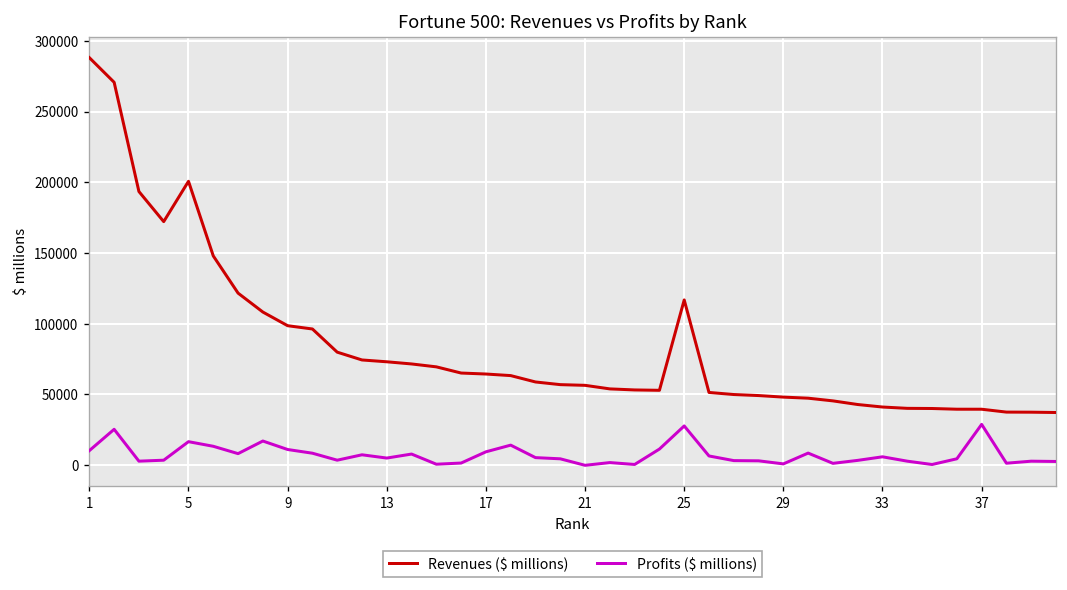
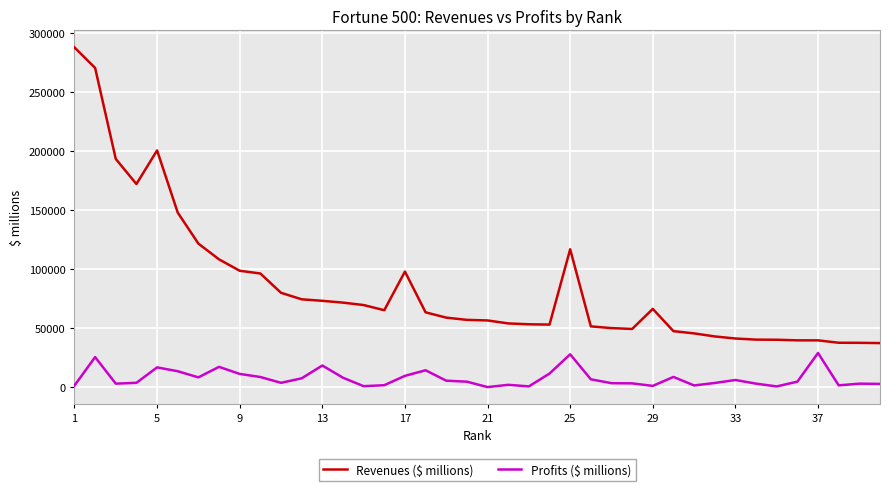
Profits ($ millions), 1: 10000 -> 1000
Profits ($ millions), 13: 5000 -> 18000
Revenues ($ millions), 17: 64000 -> 98000
Revenues ($ millions), 29: 48000 -> 66000
